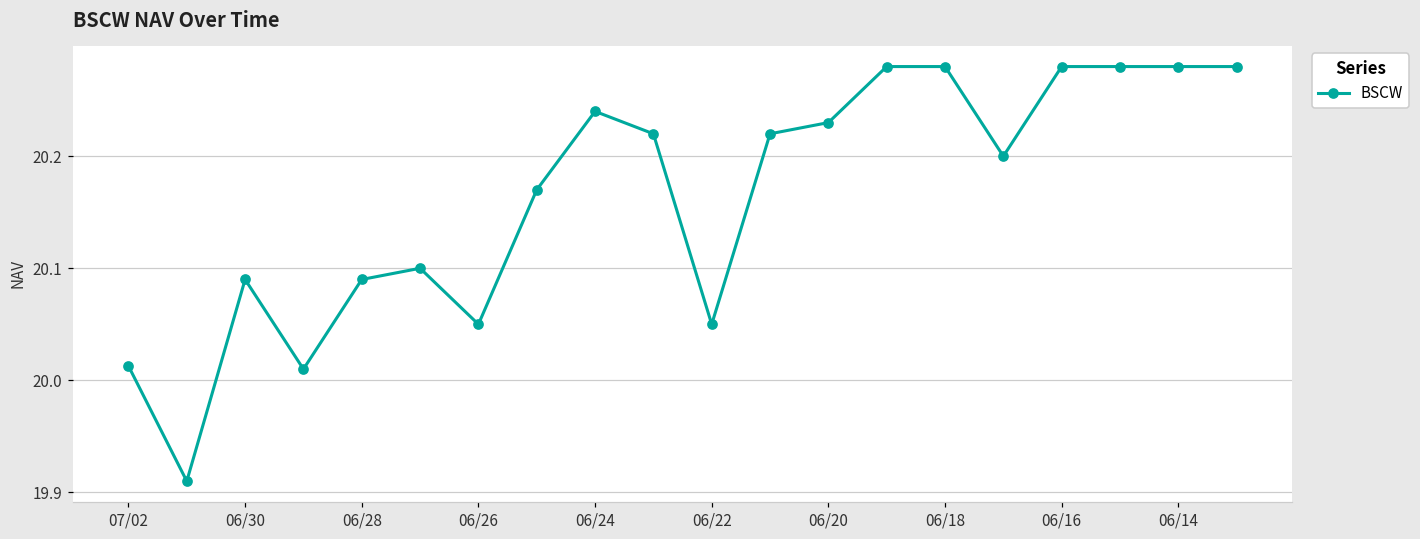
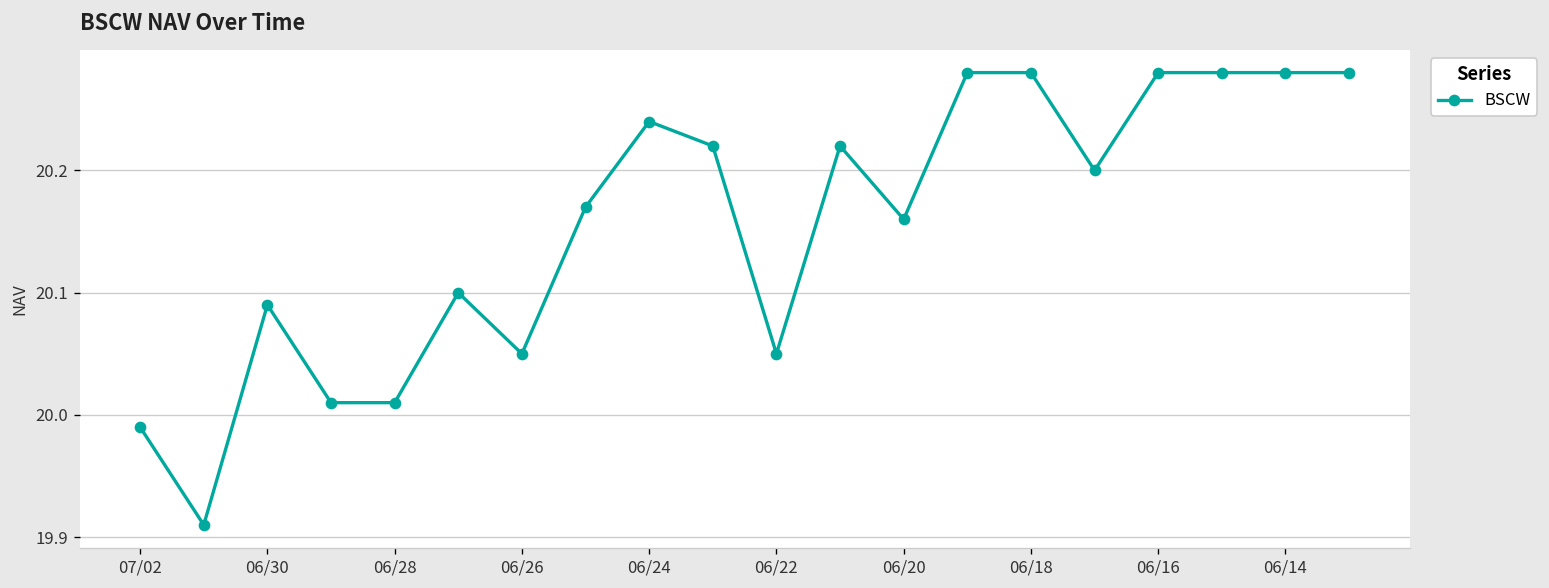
07/02: 20.013 -> 19.990
06/28: 20.09 -> 20.01
06/20: 20.23 -> 20.16
